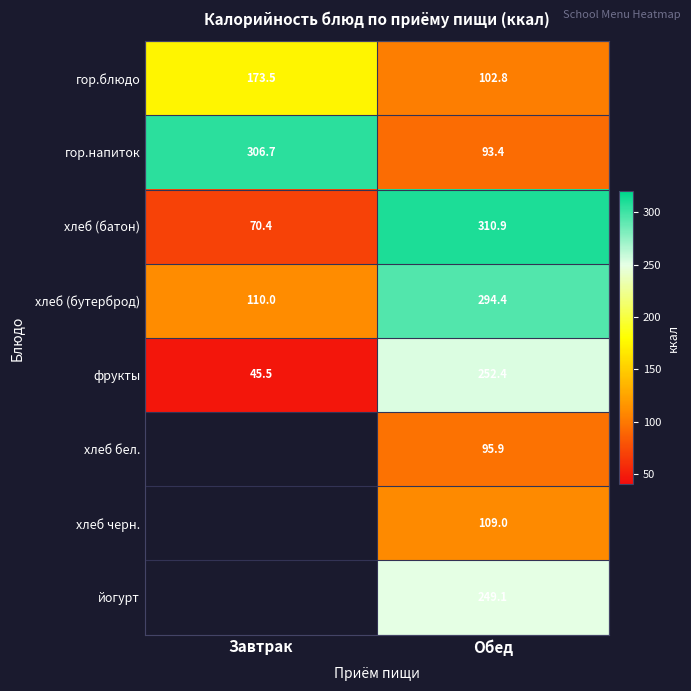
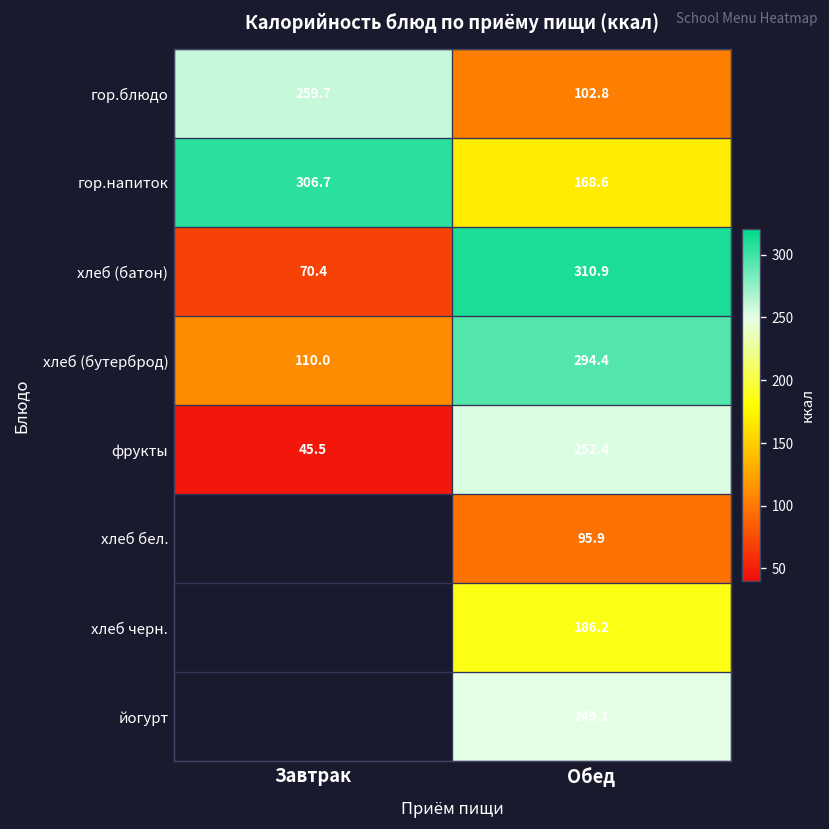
гор.блюдо, Завтрак: 173.5 -> 259.7
гор.напиток, Обед: 93.4 -> 168.6
хлеб черн., Обед: 109.0 -> 186.2
